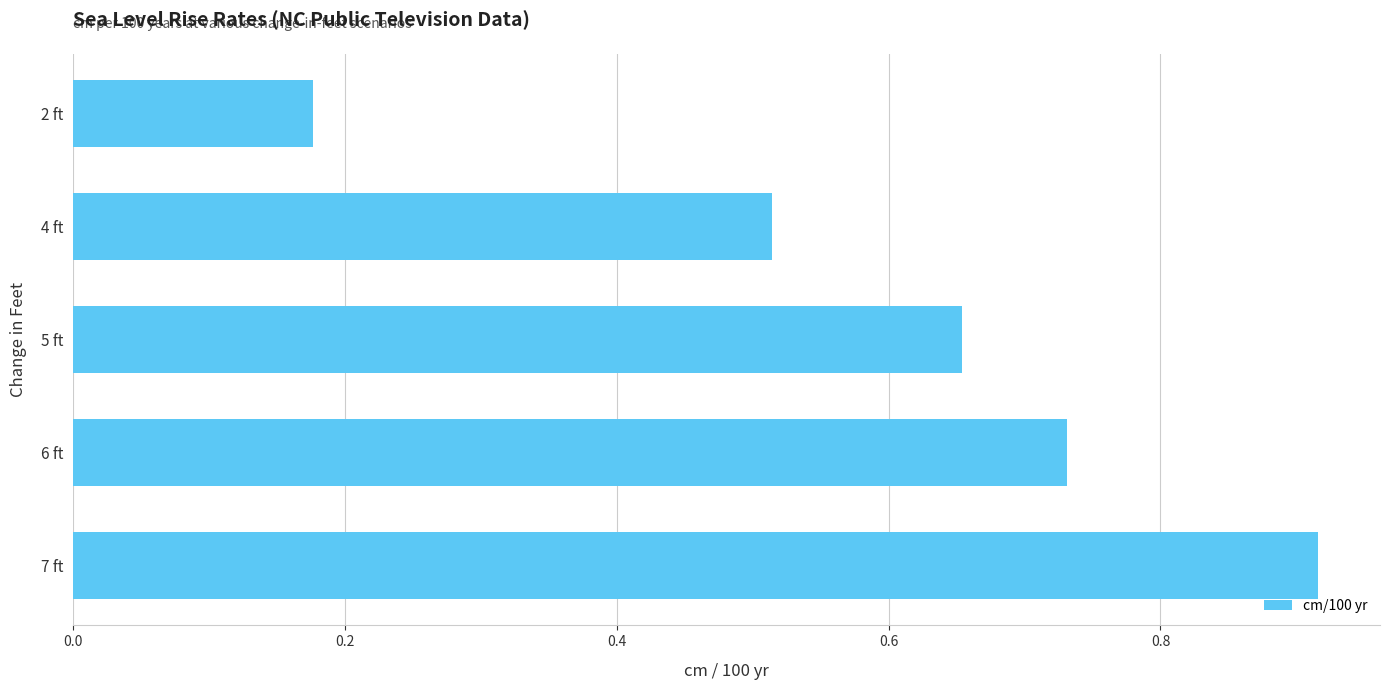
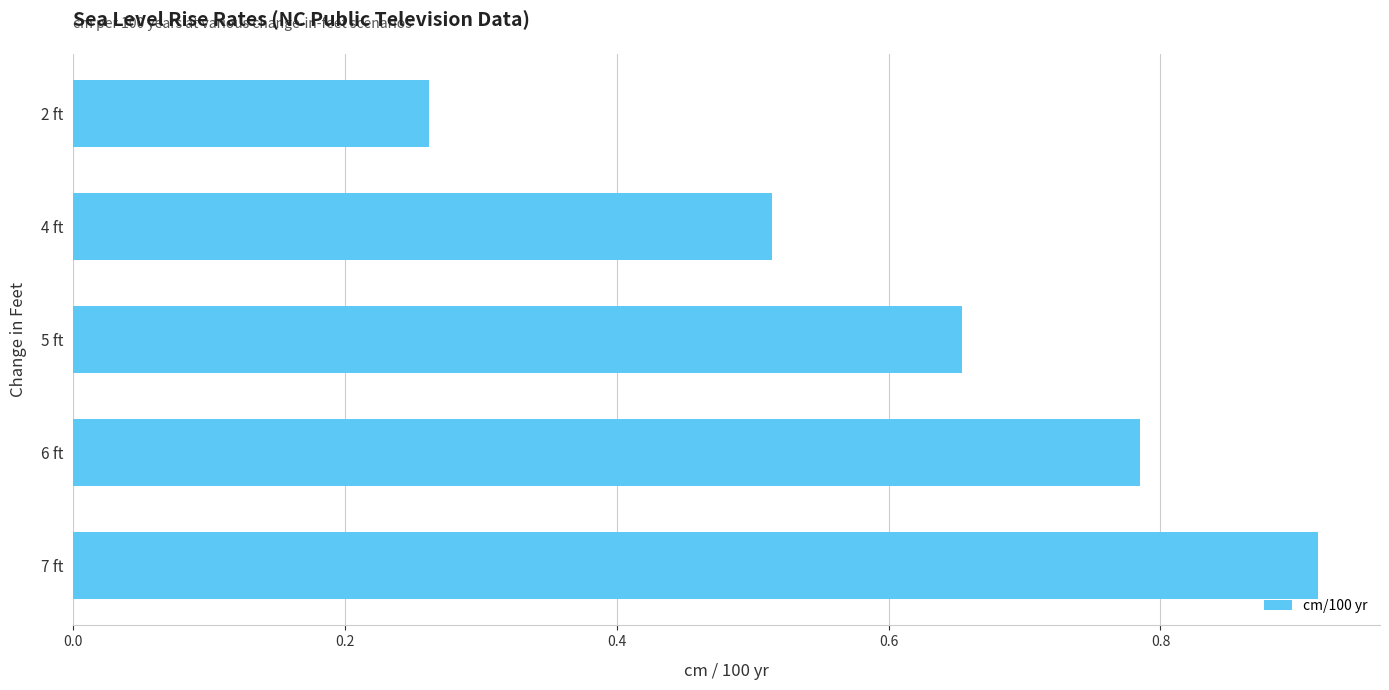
2 ft: 0.177 -> 0.262
6 ft: 0.731 -> 0.785
